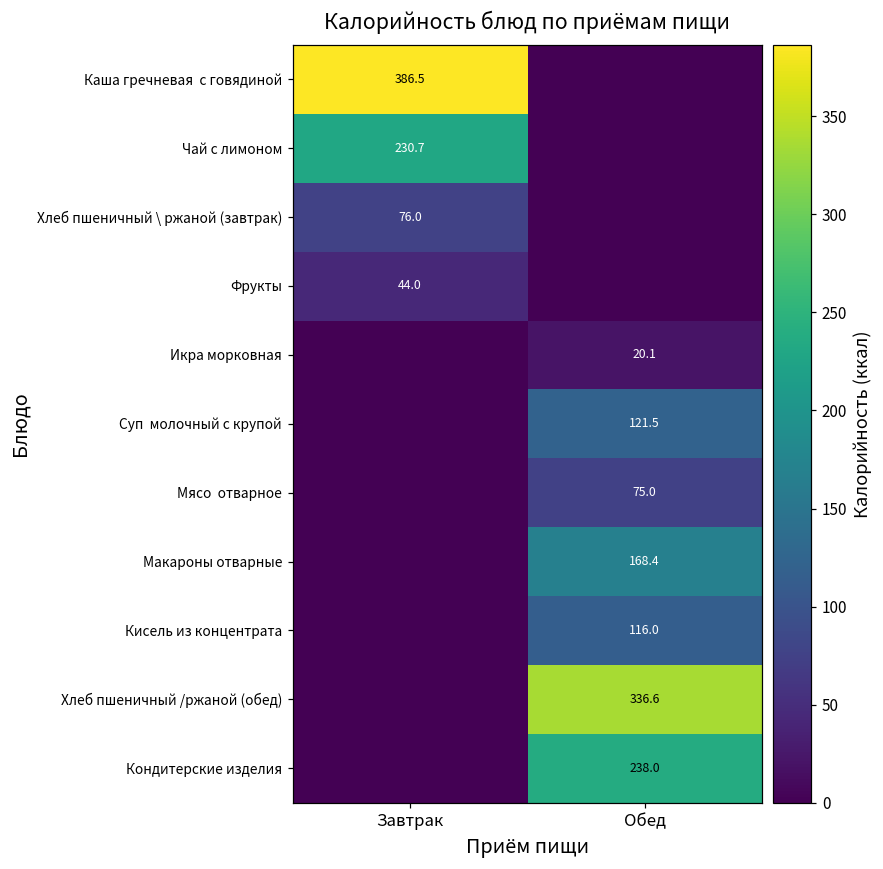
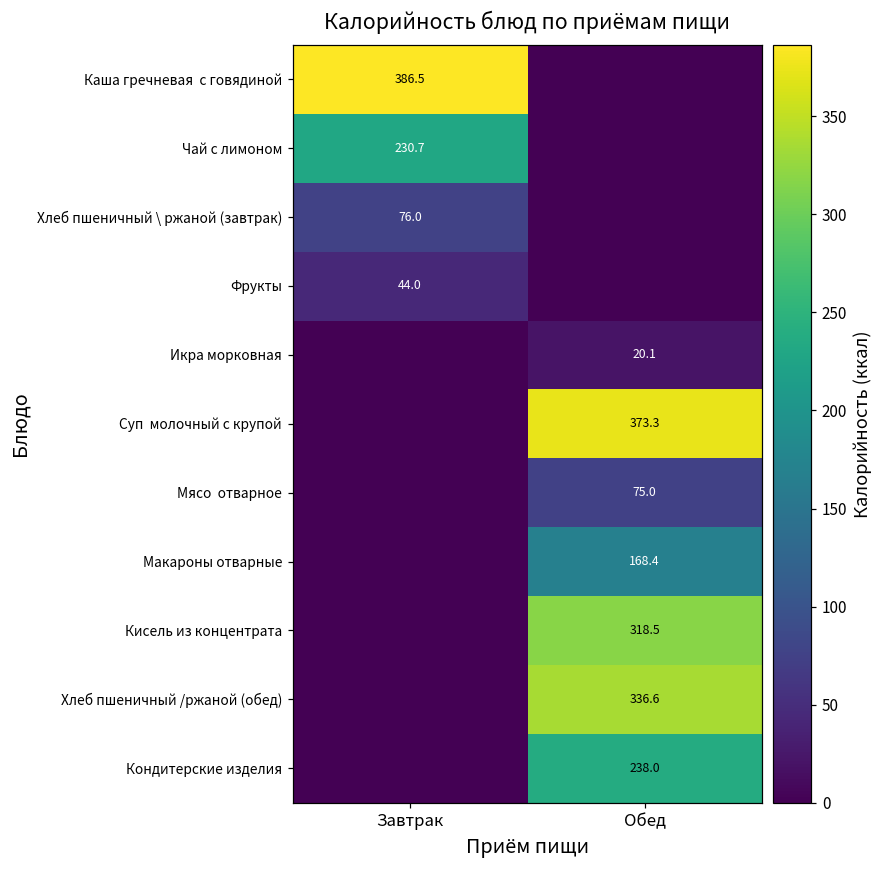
Суп молочный с крупой, Обед: 121.5 -> 373.3
Кисель из концентрата, Обед: 116.0 -> 318.5
